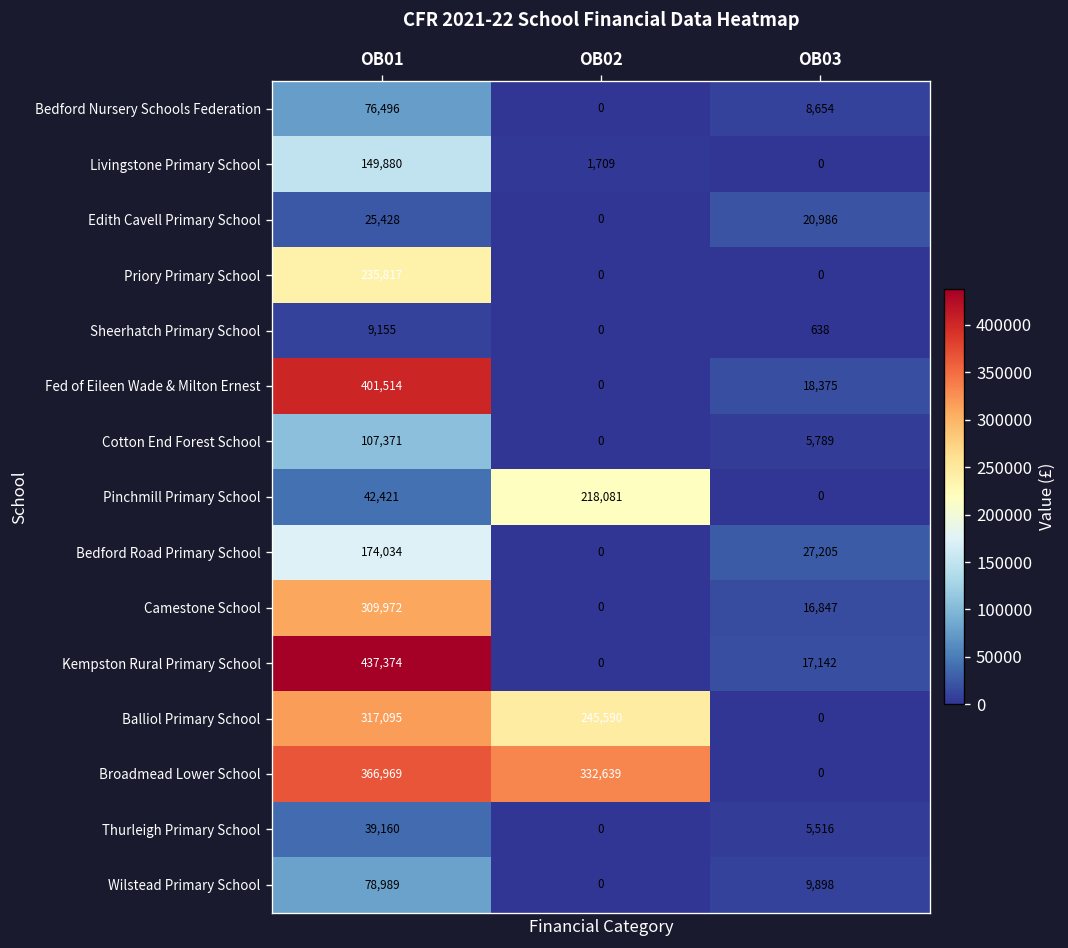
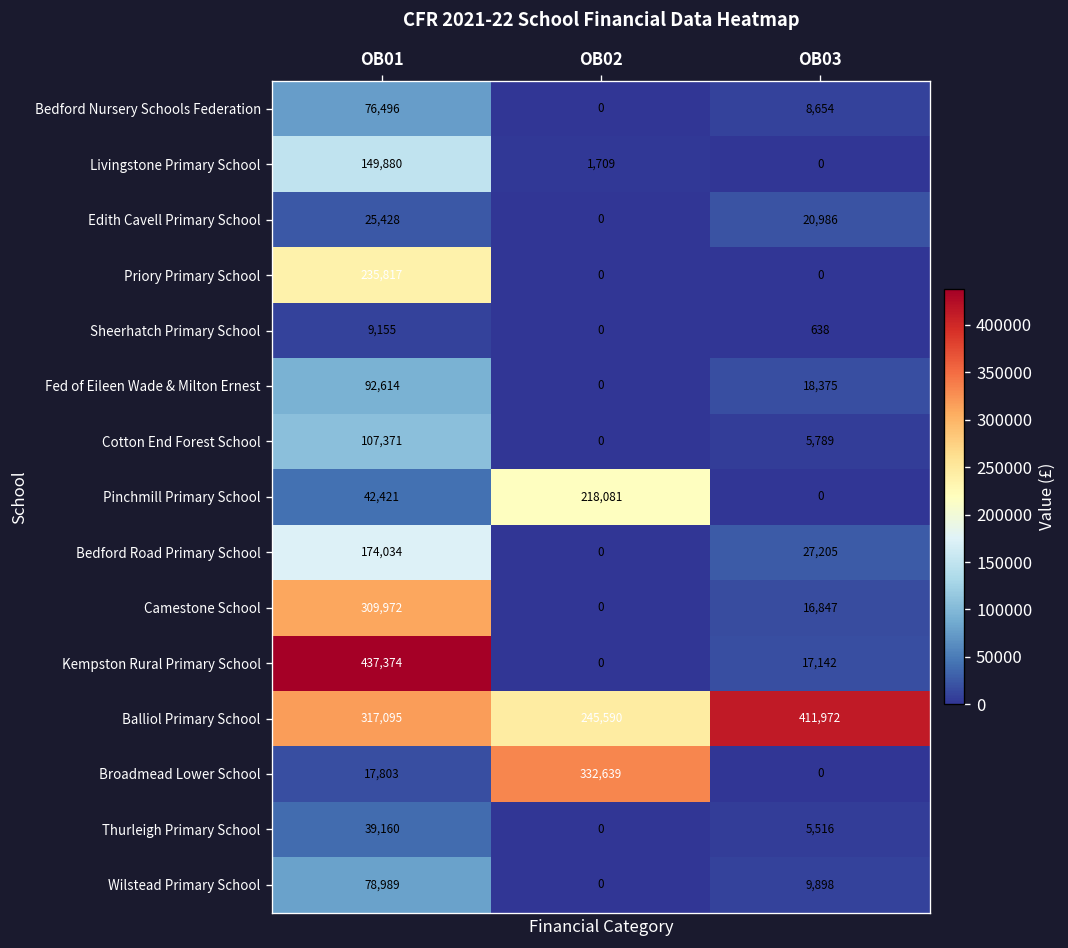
Fed of Eileen Wade & Milton Ernest, OB01: 401,514 -> 92,614
Balliol Primary School, OB03: 0 -> 411,972
Broadmead Lower School, OB01: 366,969 -> 17,803
